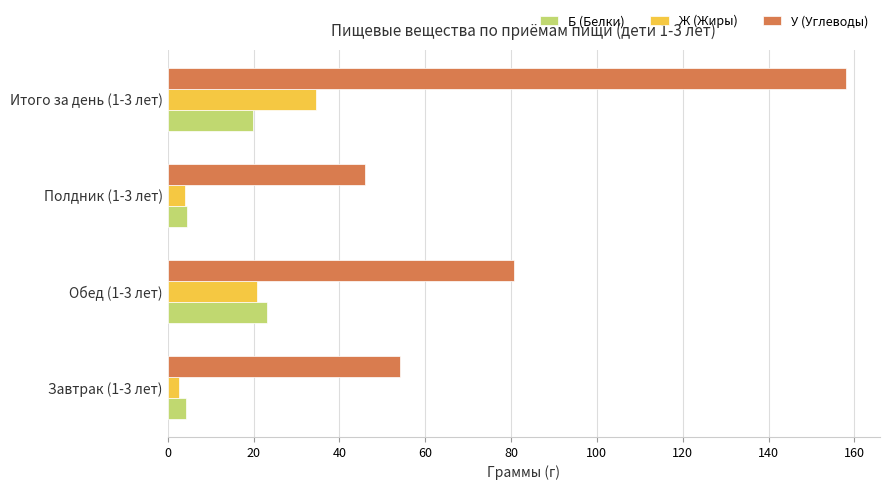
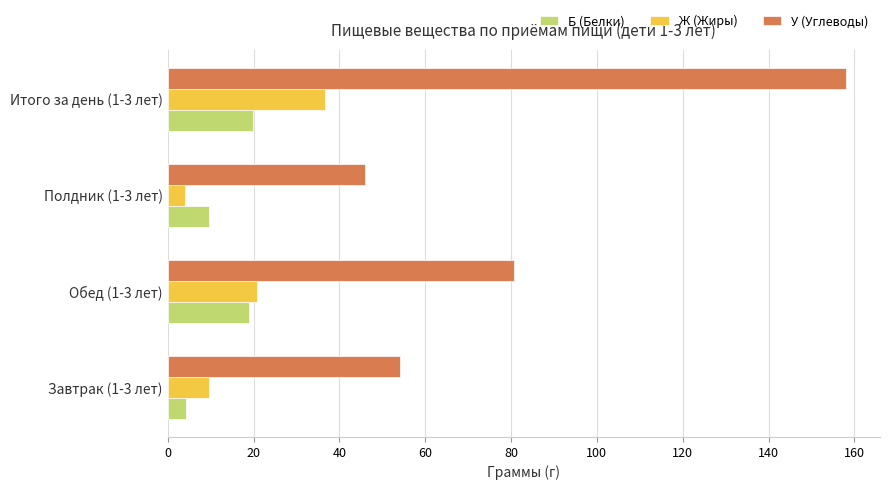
Ж (Жиры), Итого за день (1-3 лет): 35 -> 37
Б (Белки), Полдник (1-3 лет): 4 -> 10
Б (Белки), Обед (1-3 лет): 23 -> 19
Ж (Жиры), Завтрак (1-3 лет): 3 -> 10
